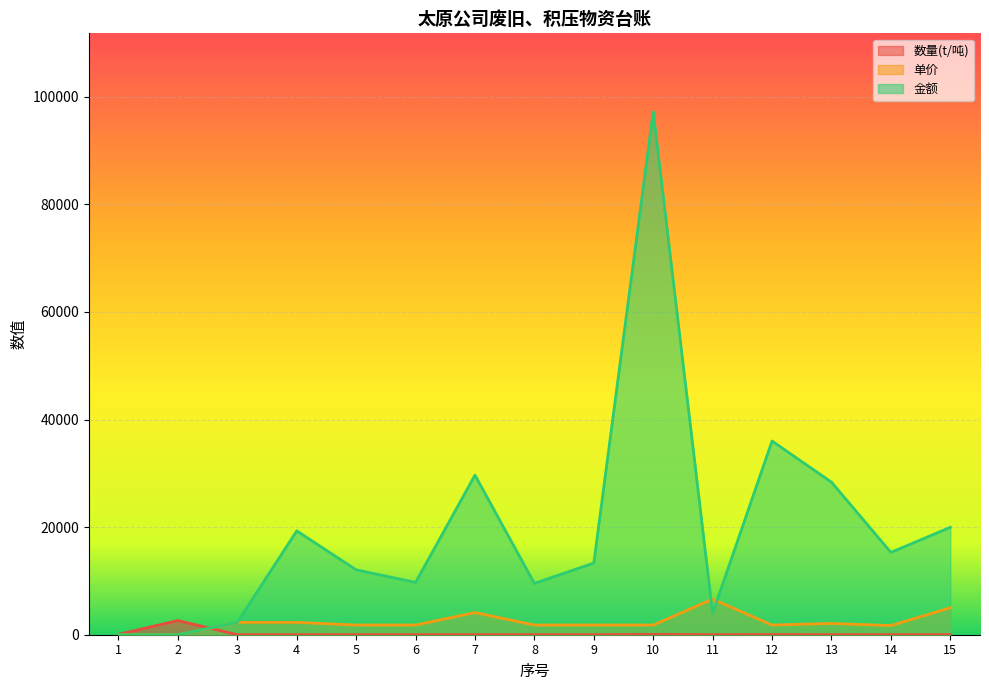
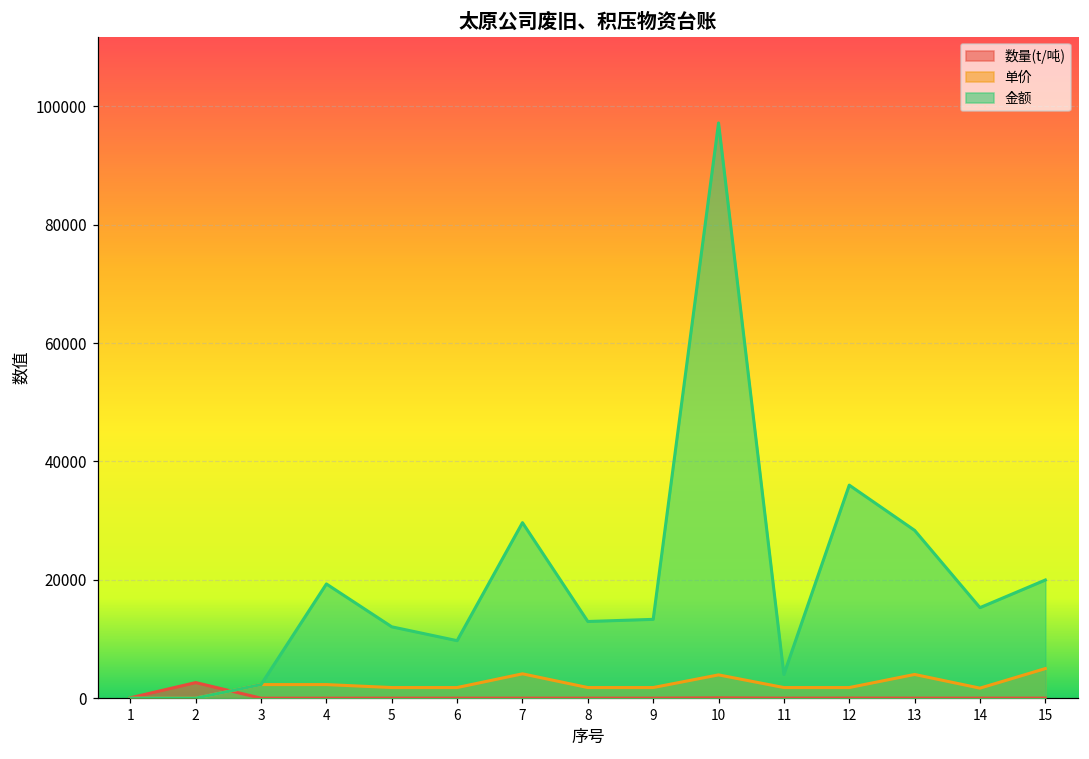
金额, 8: 10000 -> 13000
单价, 10: 2000 -> 4000
单价, 11: 7000 -> 2000
单价, 13: 2000 -> 4000
